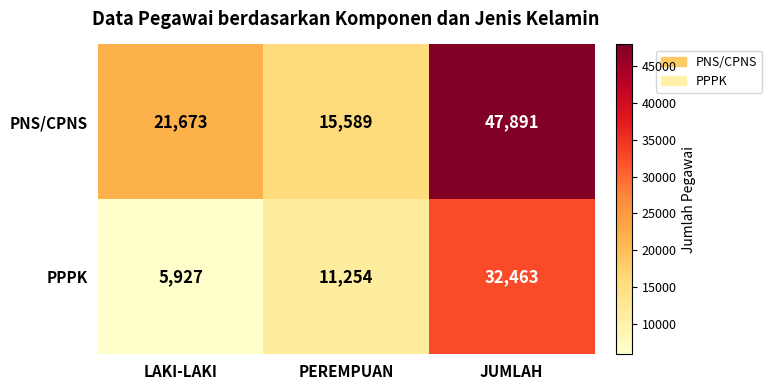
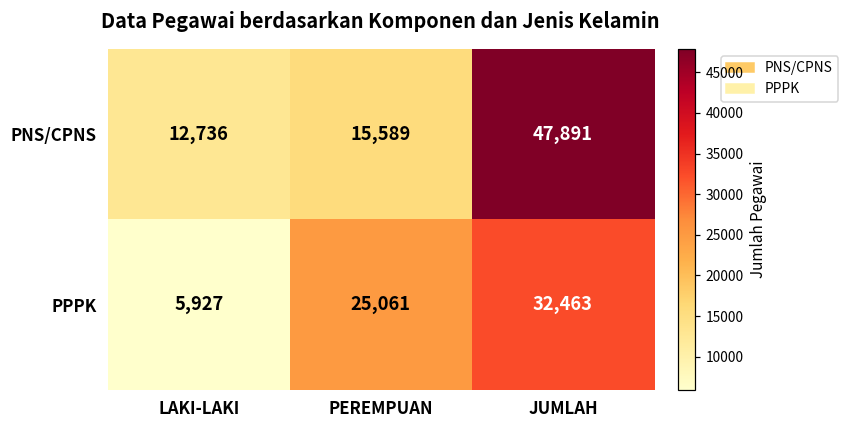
PNS/CPNS, LAKI-LAKI: 21,673 -> 12,736
PPPK, PEREMPUAN: 11,254 -> 25,061
